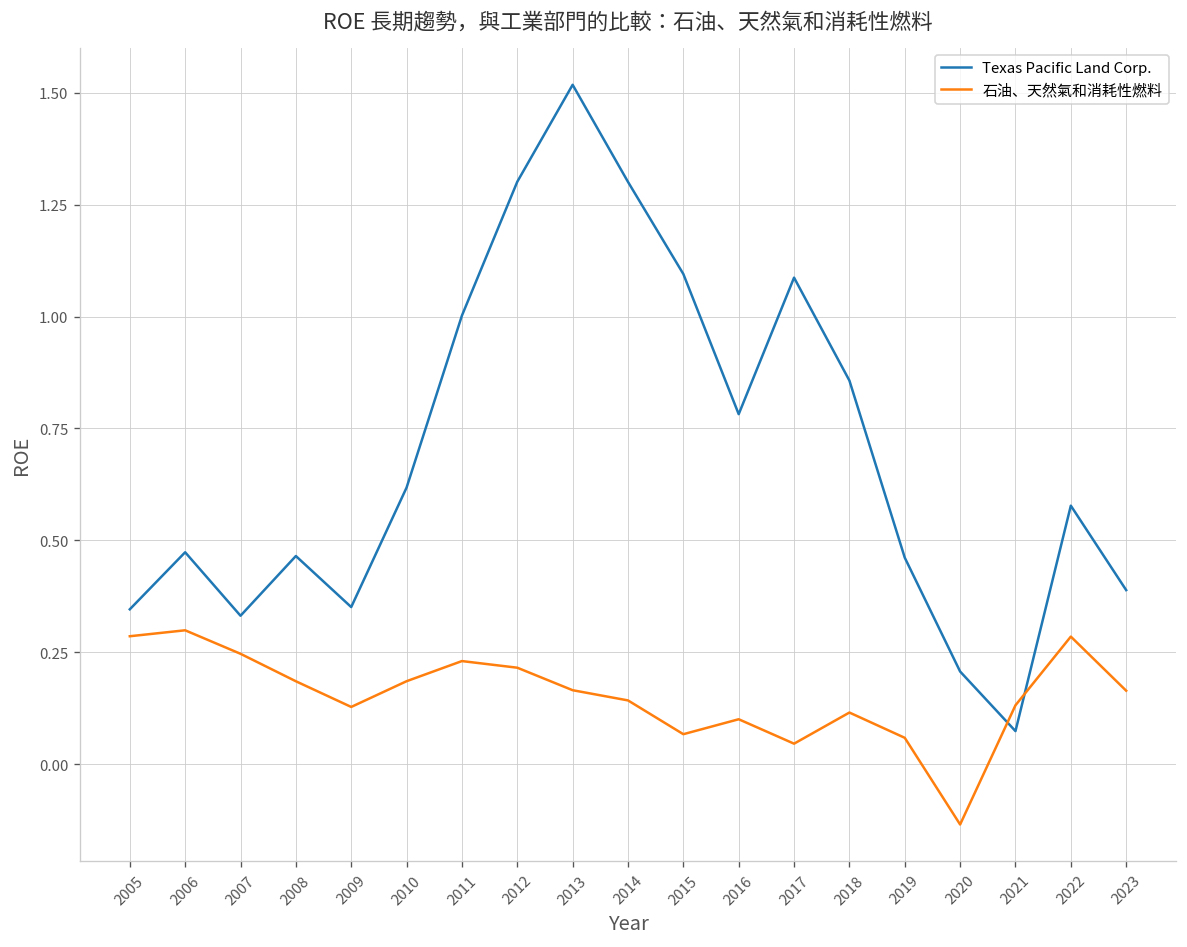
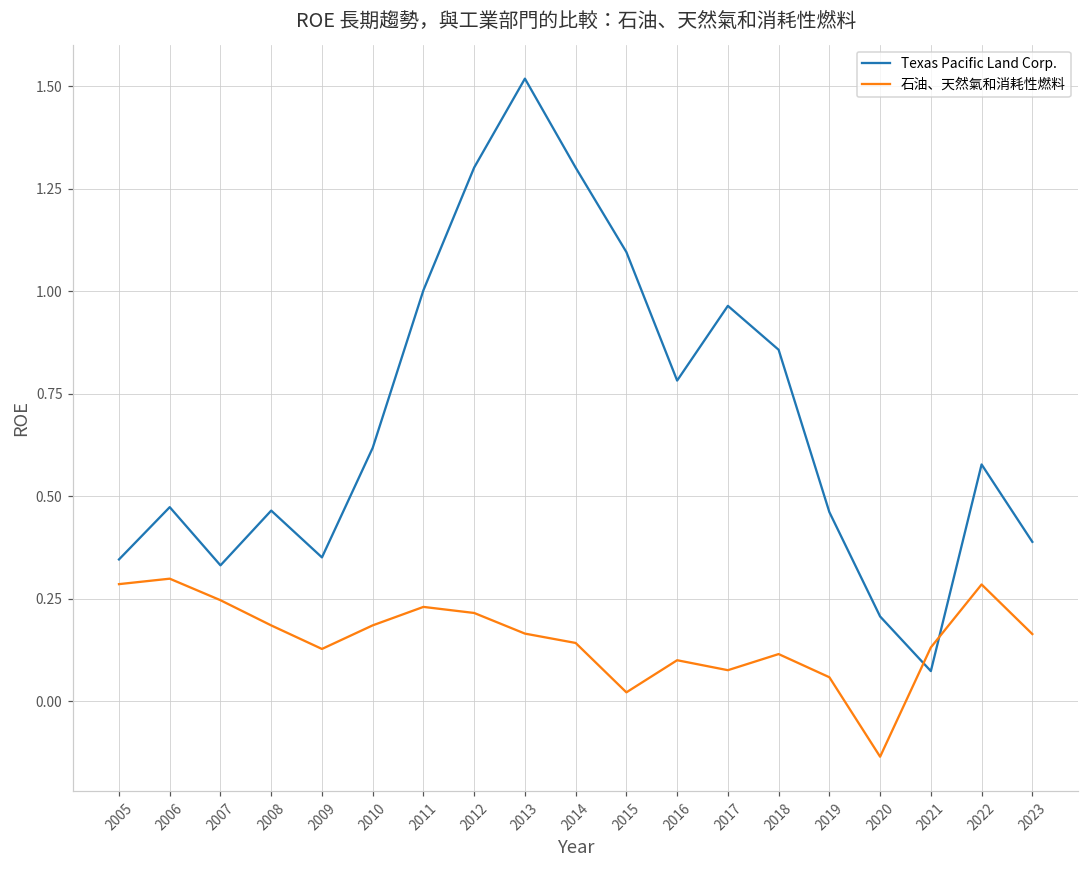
石油、天然氣和消耗性燃料, 2015: 0.07 -> 0.02
Texas Pacific Land Corp., 2017: 1.09 -> 0.96
石油、天然氣和消耗性燃料, 2017: 0.05 -> 0.08
